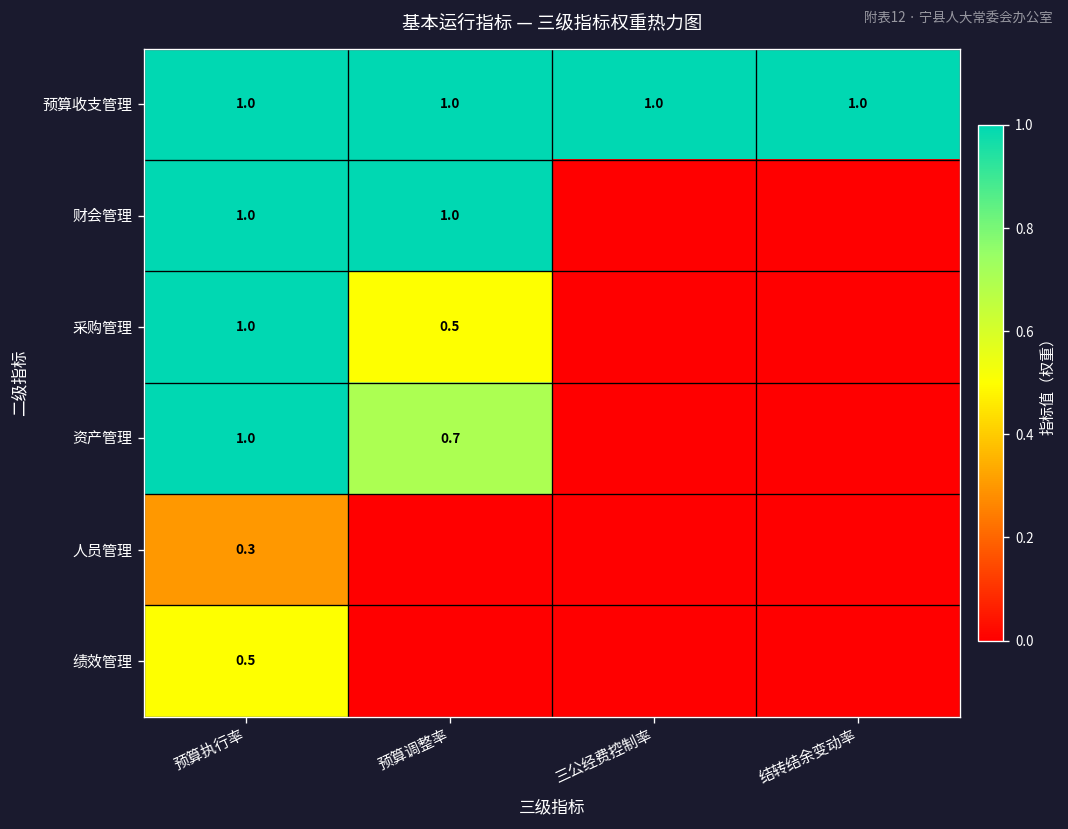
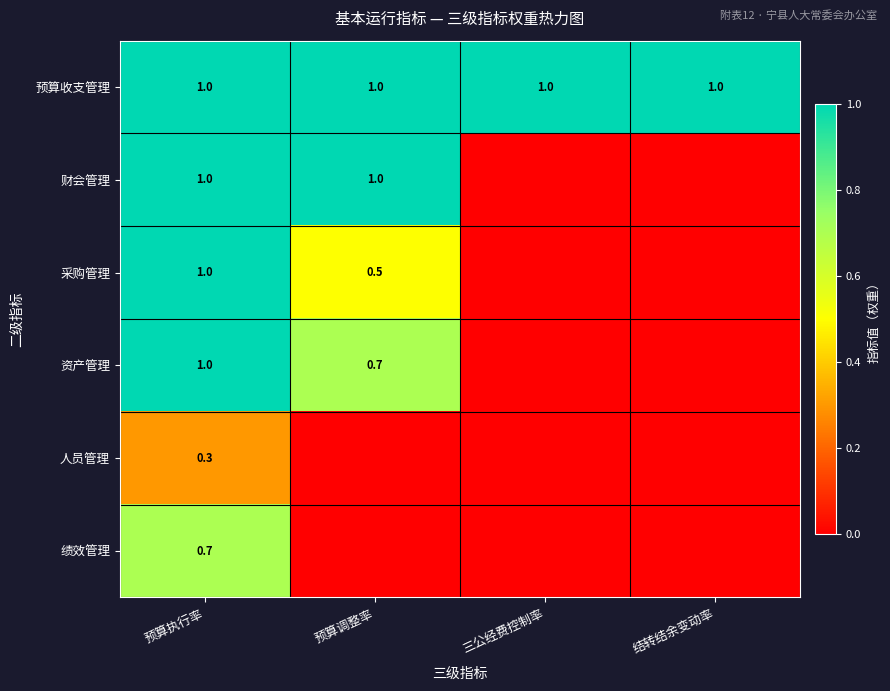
绩效管理, 预算执行率: 0.5 -> 0.7
